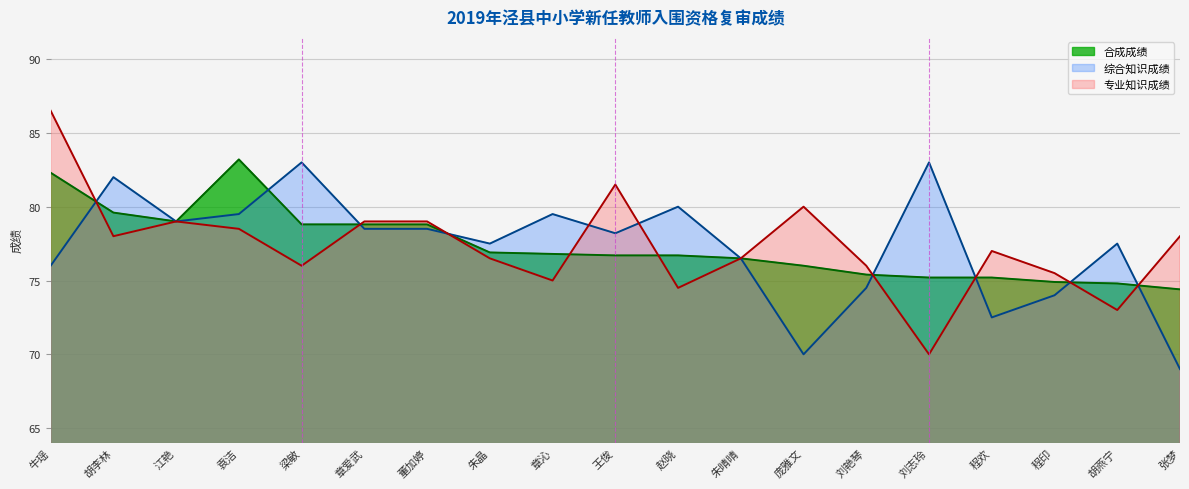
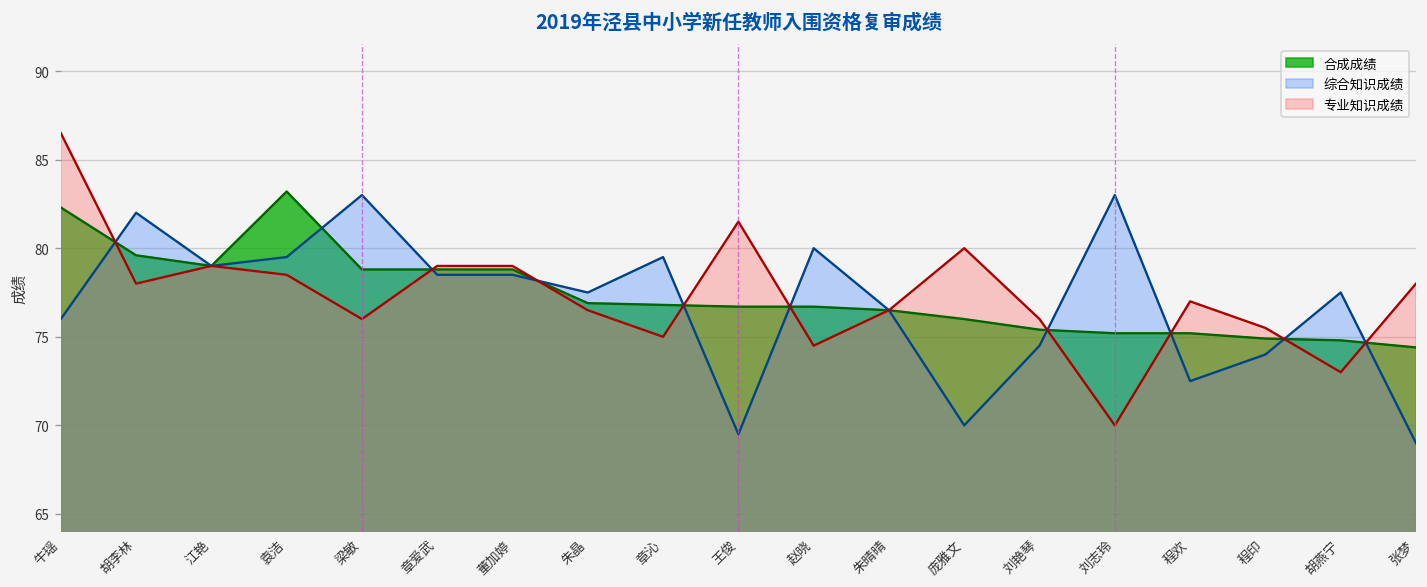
综合知识成绩, 王俊: 78.2 -> 69.5
